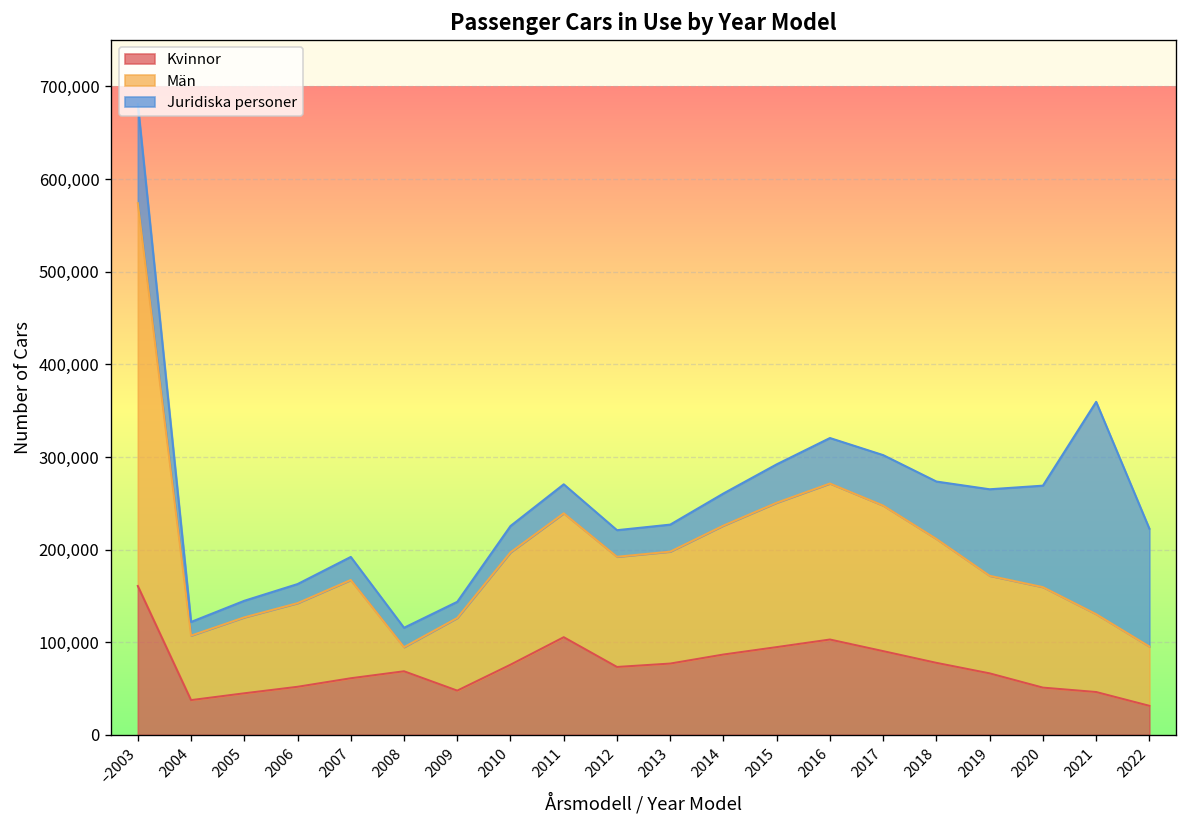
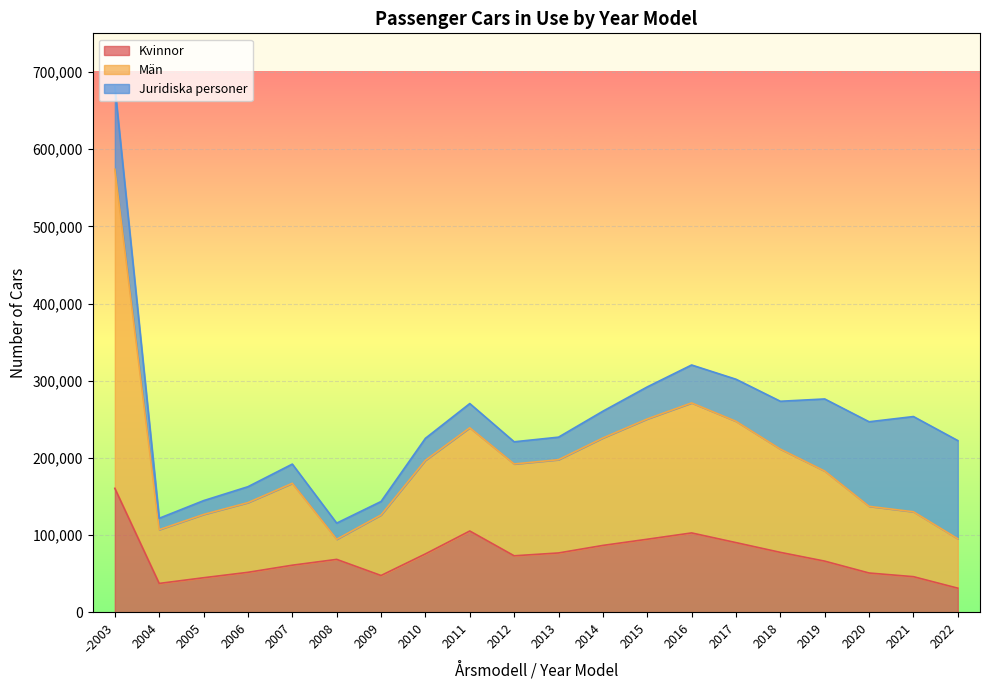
Män, 2019: 110,000 -> 120,000
Män, 2020: 110,000 -> 90,000
Juridiska personer, 2021: 230,000 -> 120,000
